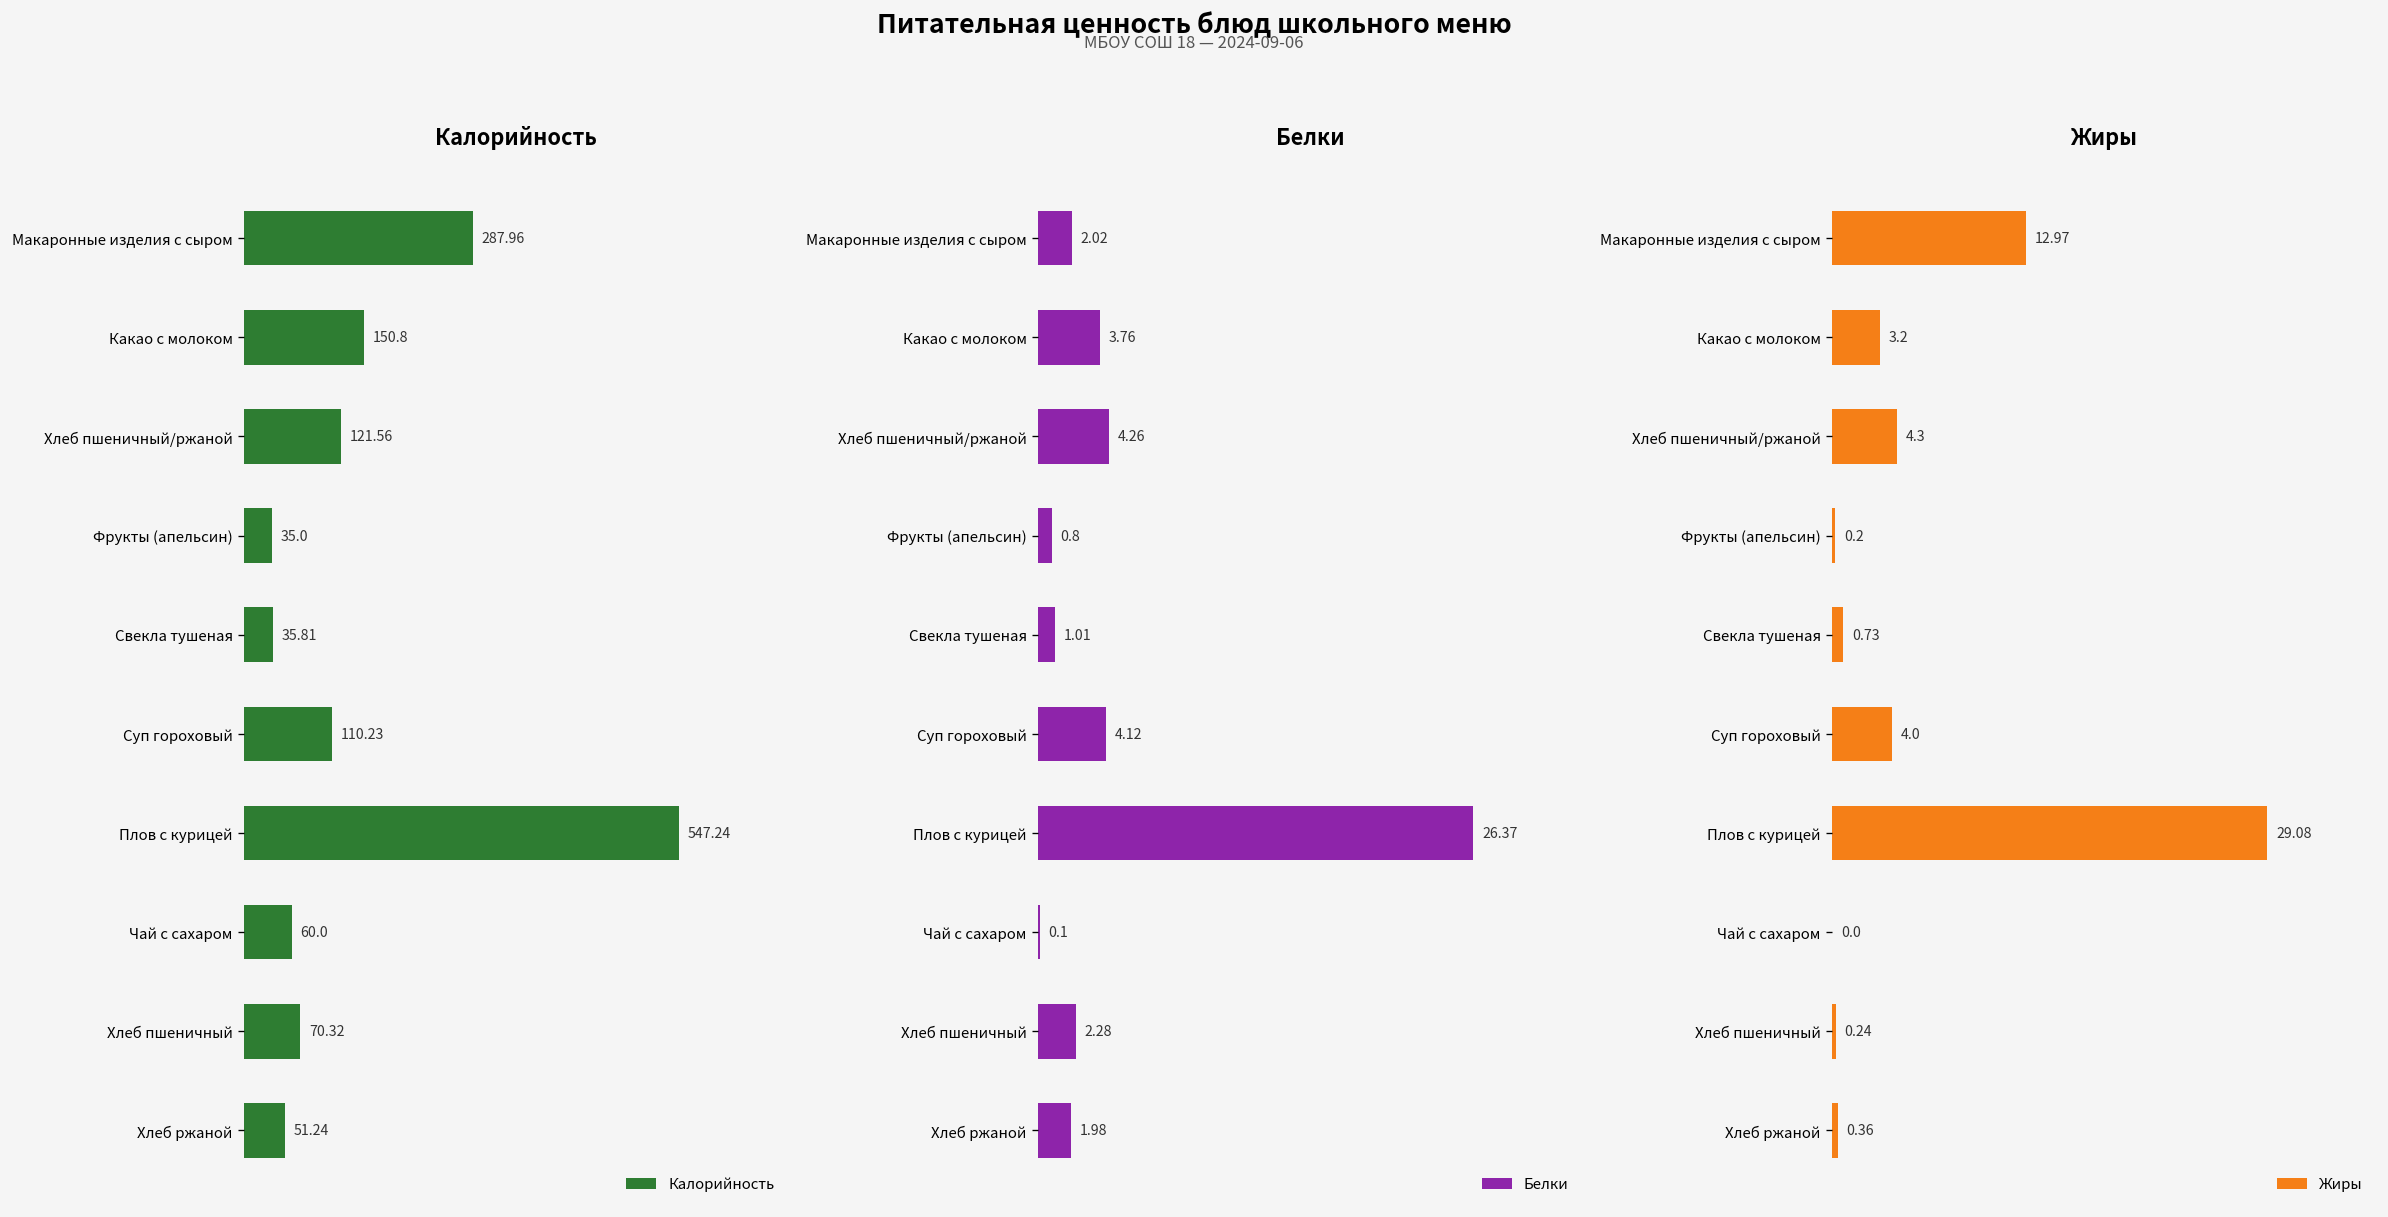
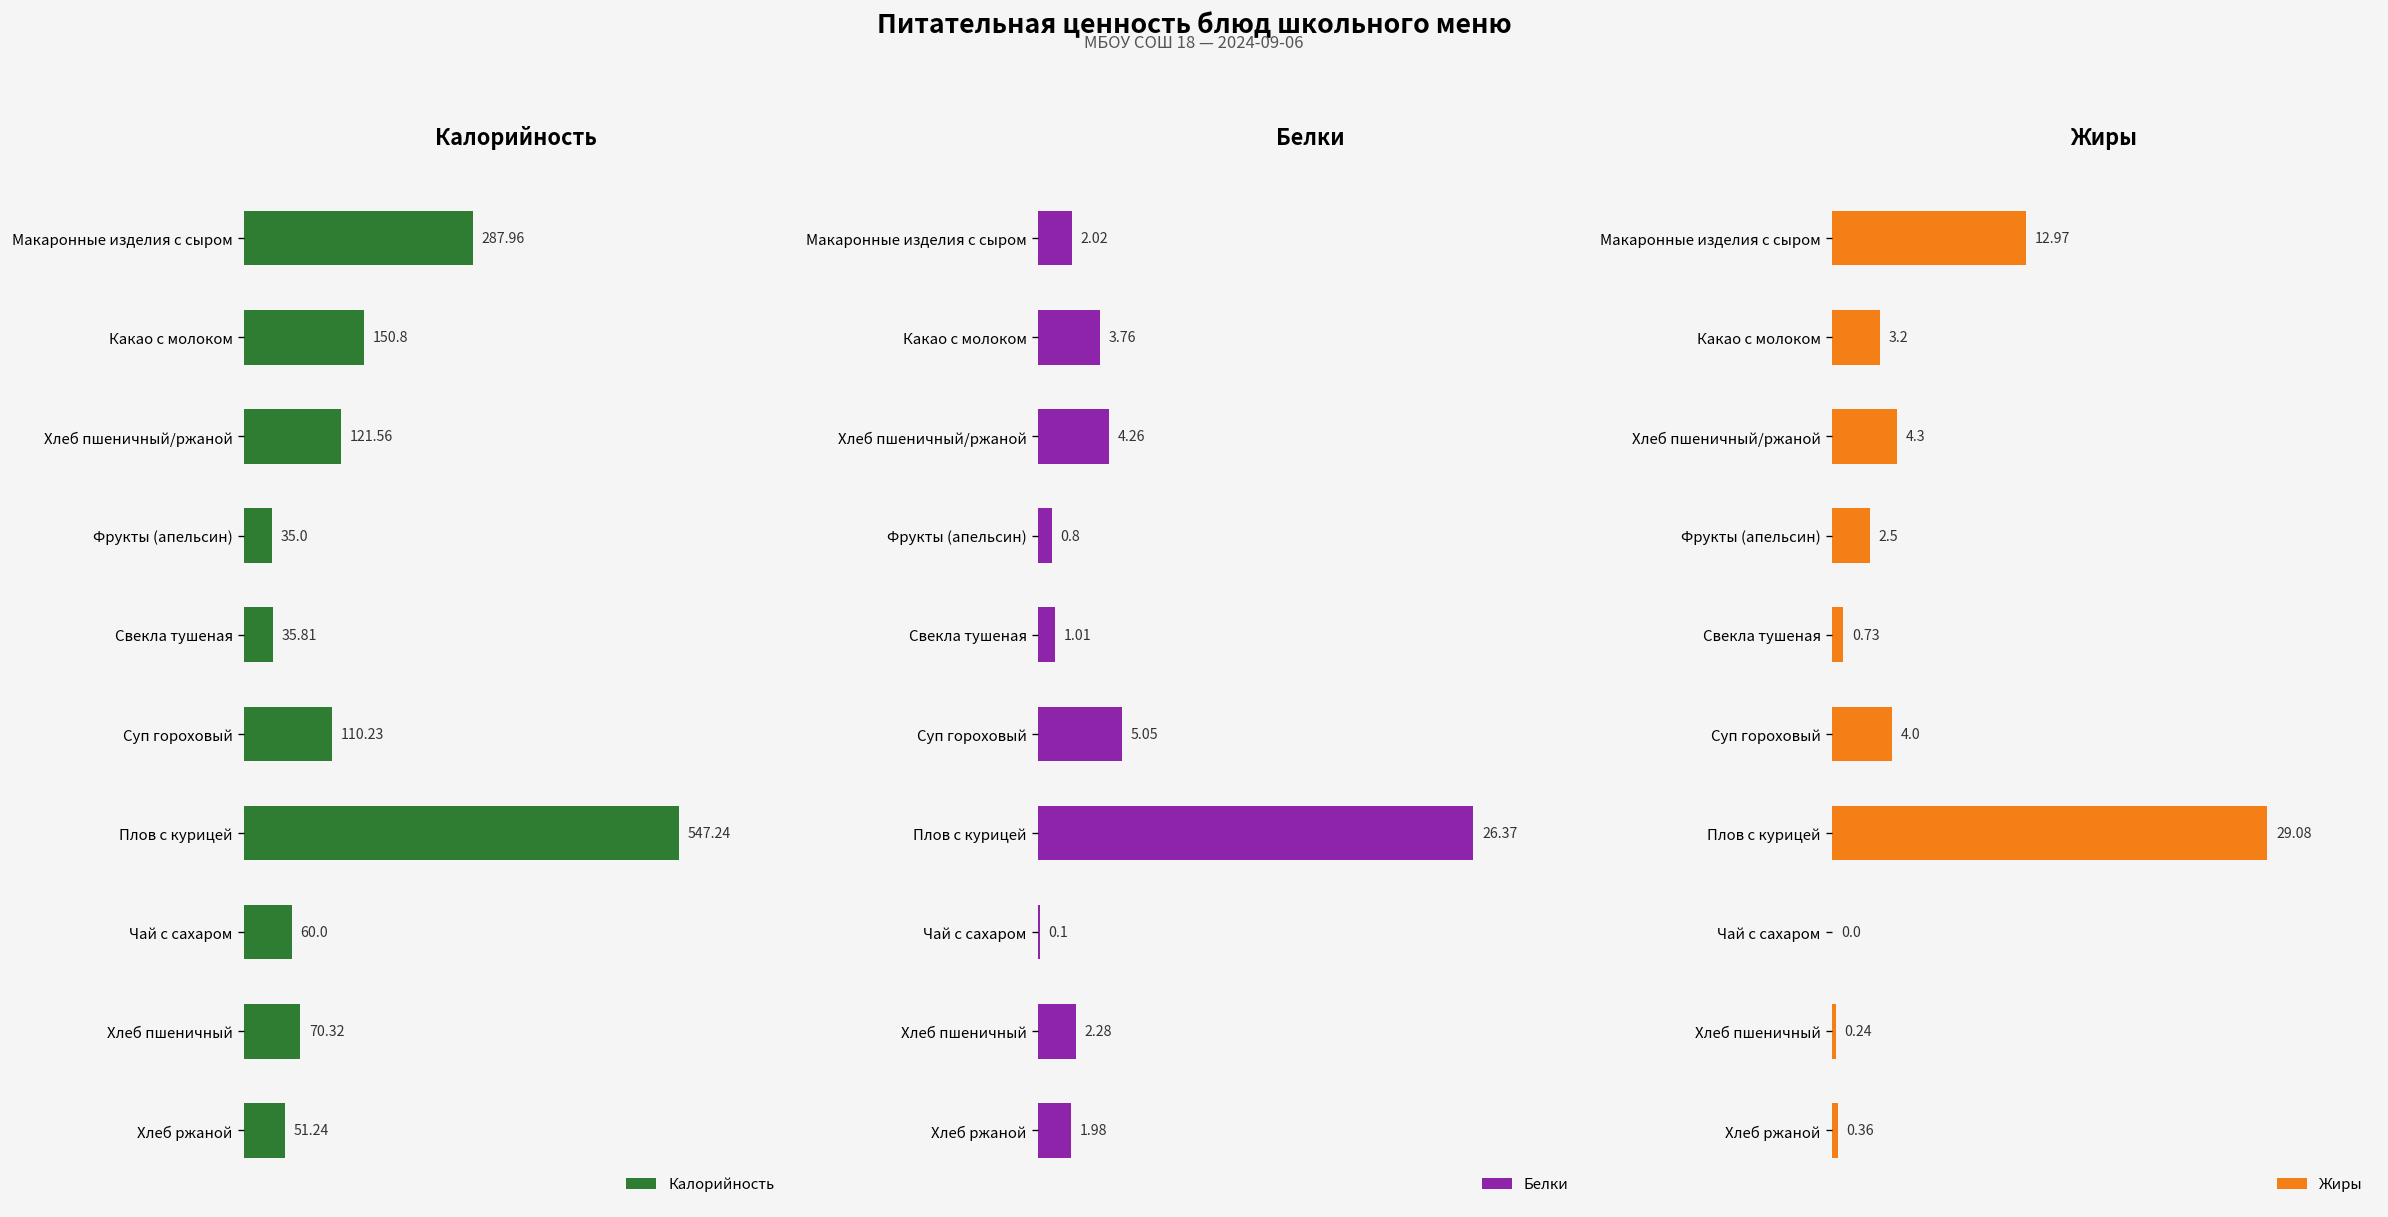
Белки, Суп гороховый: 4.12 -> 5.05
Жиры, Фрукты (апельсин): 0.2 -> 2.5
